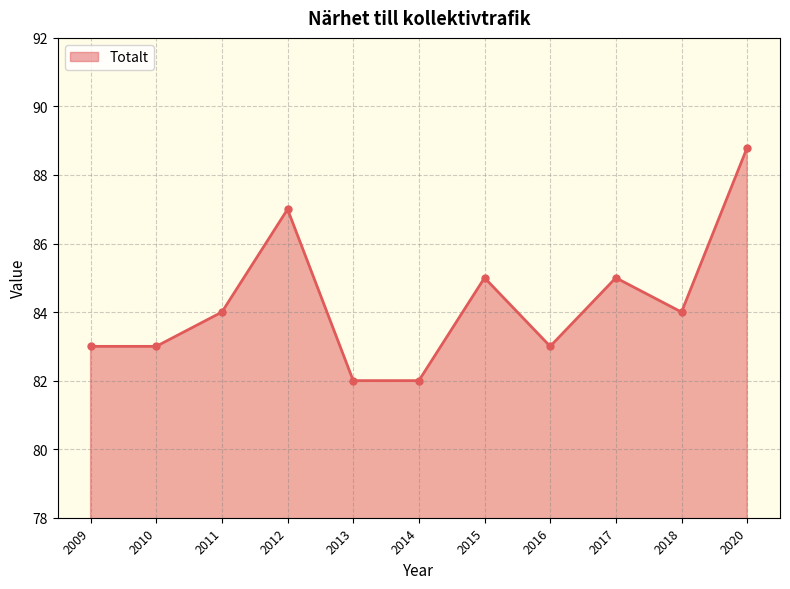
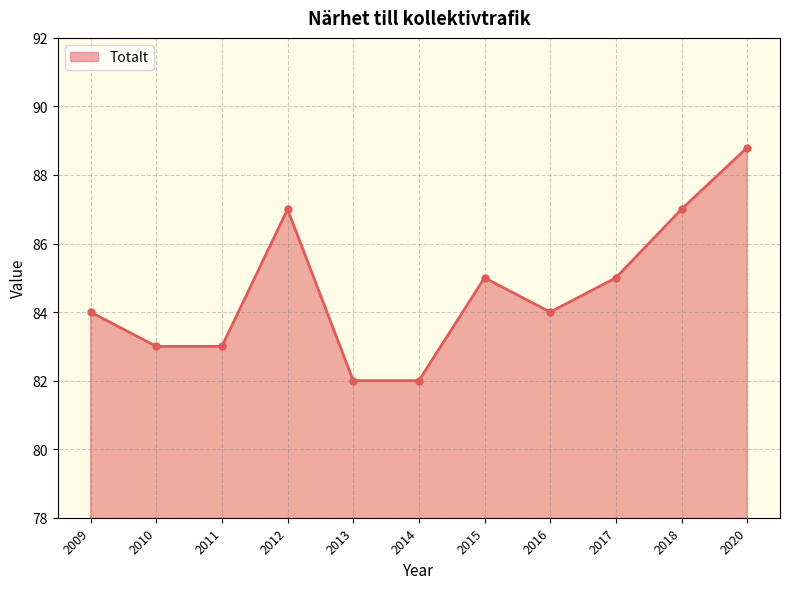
2009: 83 -> 84
2011: 84 -> 83
2016: 83 -> 84
2018: 84 -> 87
